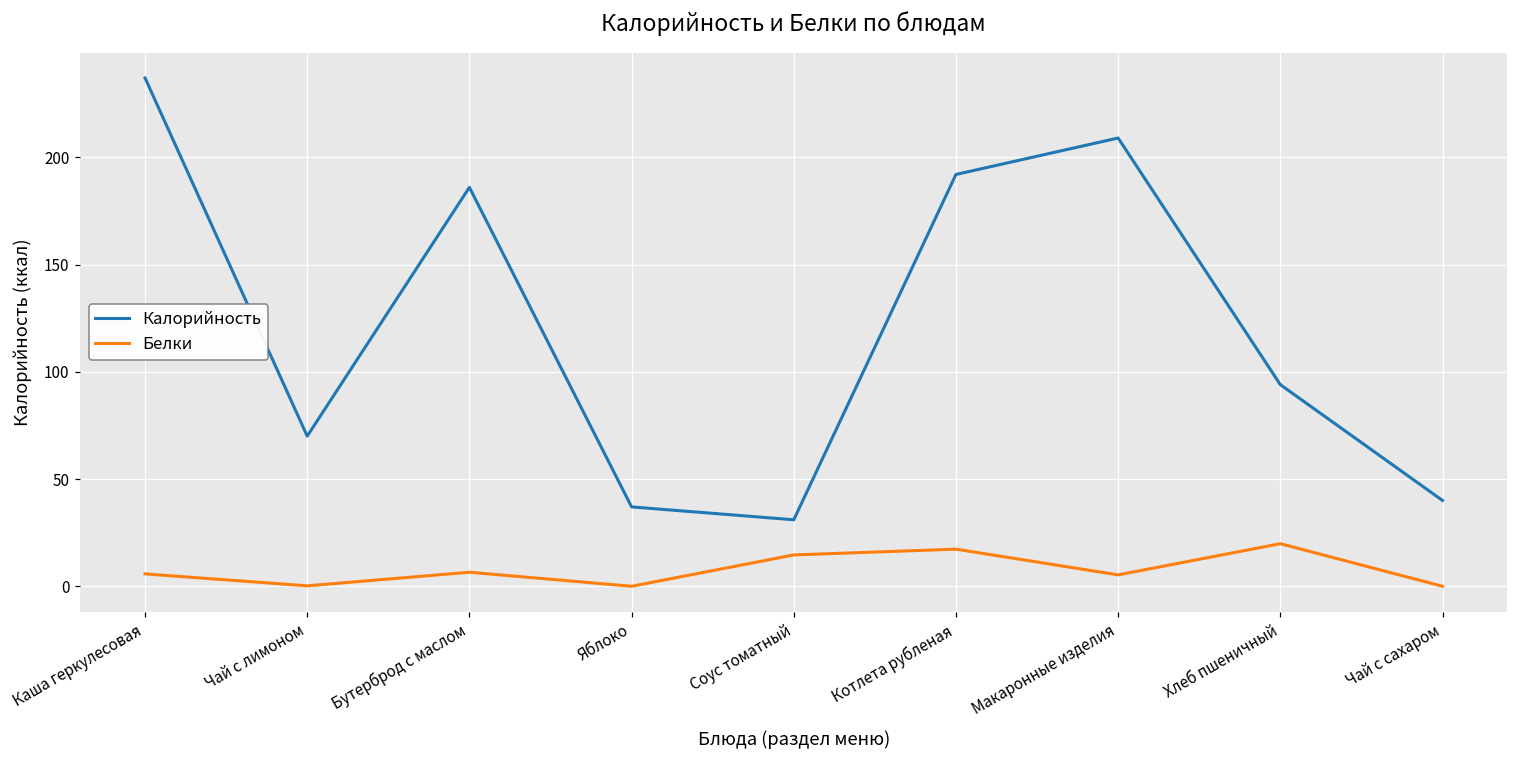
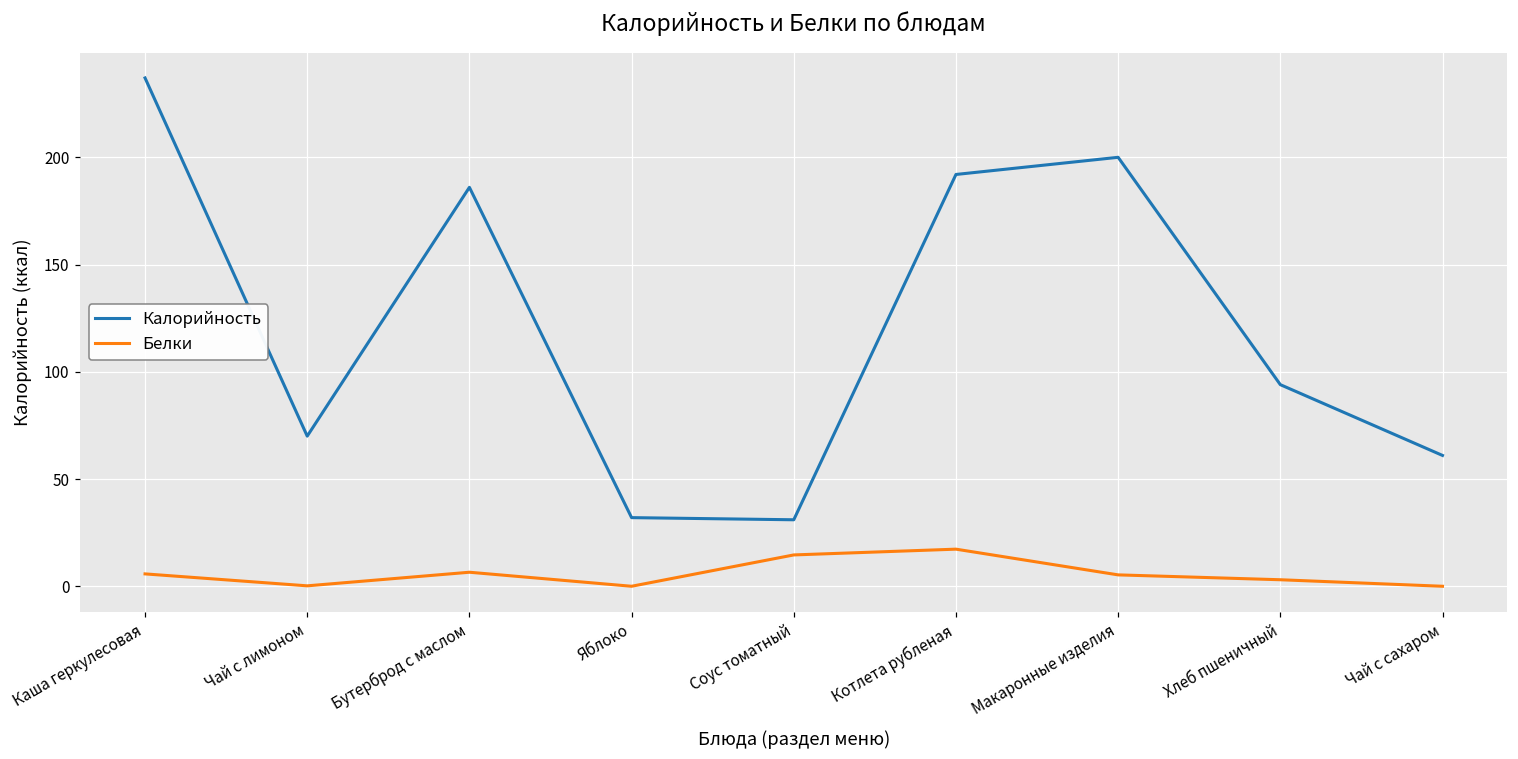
Калорийность, Яблоко: 37 -> 32
Калорийность, Макаронные изделия: 209 -> 200
Белки, Хлеб пшеничный: 20 -> 3
Калорийность, Чай с сахаром: 40 -> 61
